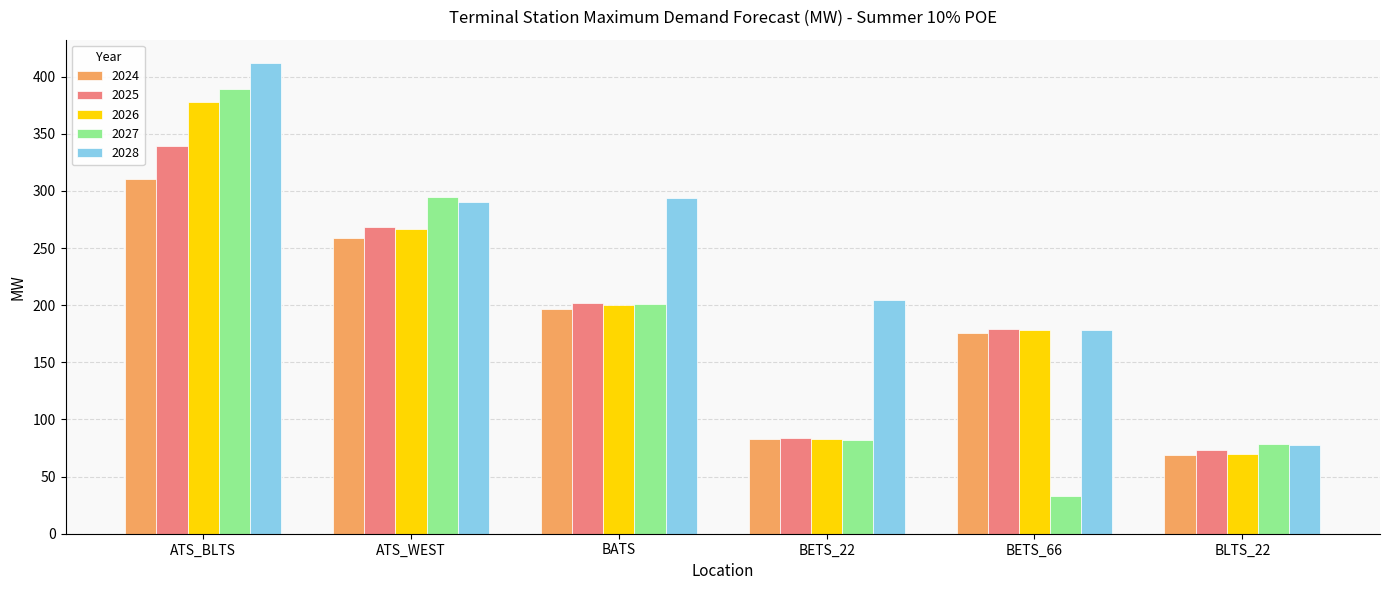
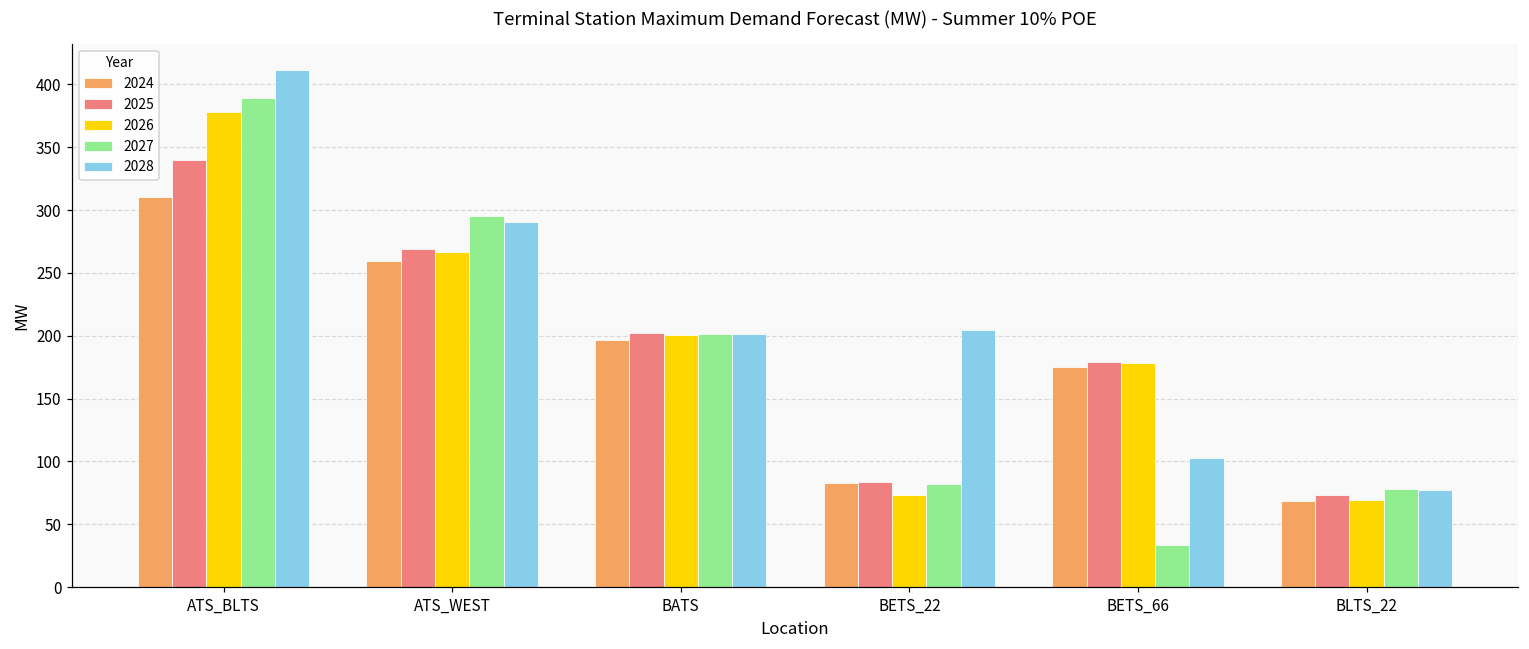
2028, BATS: 294 -> 202
2026, BETS_22: 83 -> 73
2028, BETS_66: 178 -> 103
